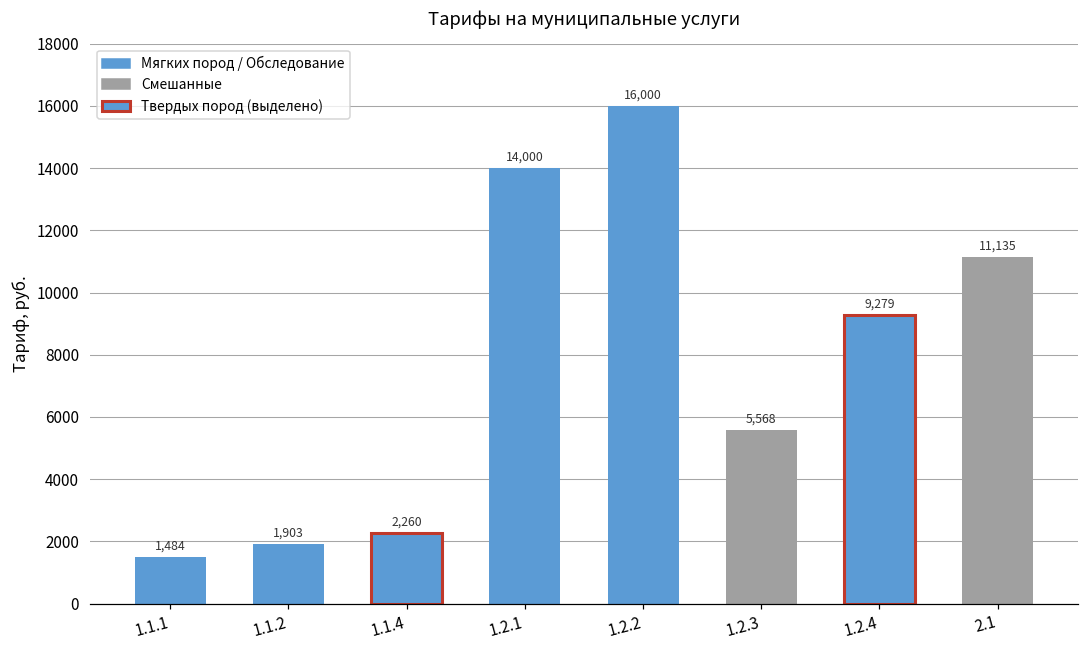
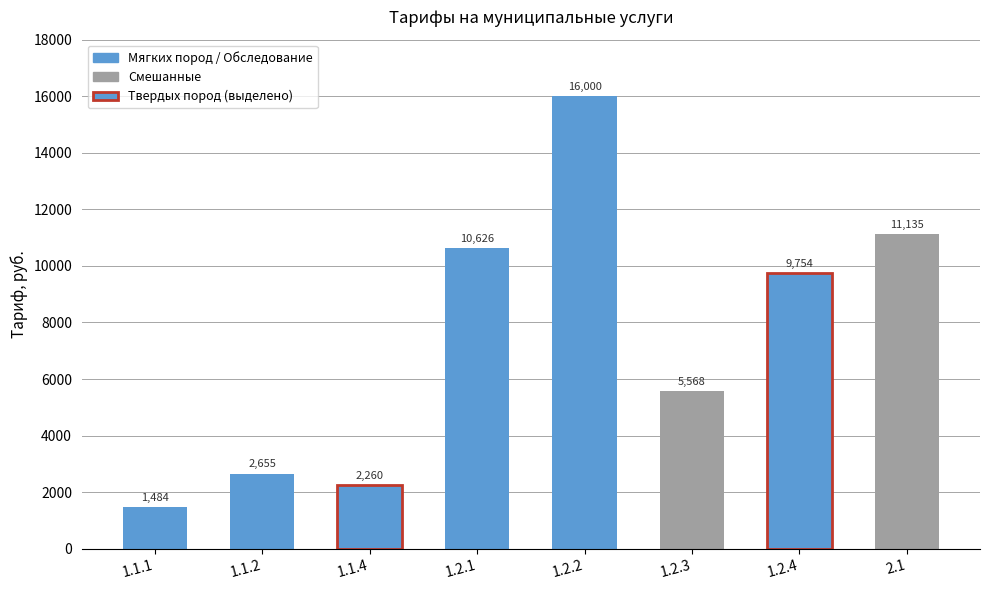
1.1.2: 1,903 -> 2,655
1.2.1: 14,000 -> 10,626
1.2.4: 9,279 -> 9,754
